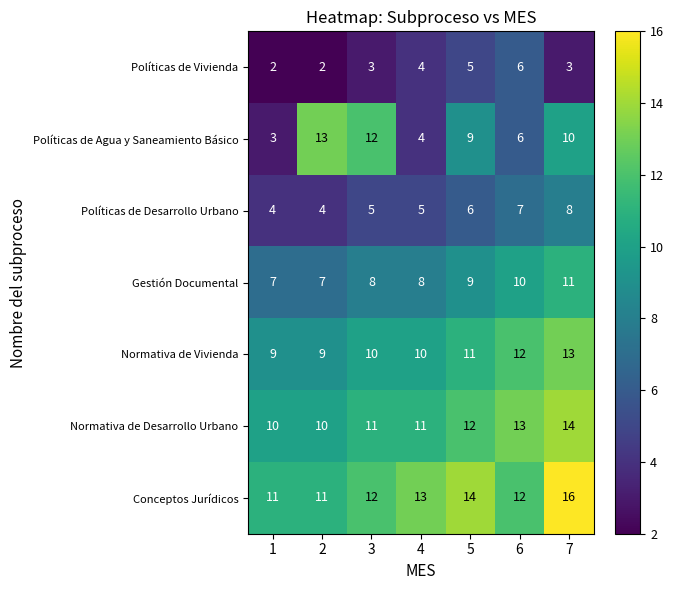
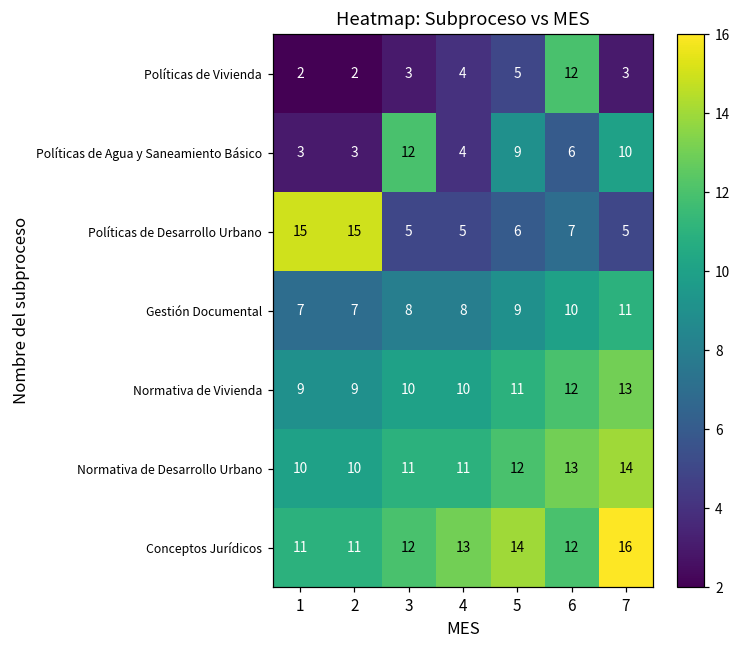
Políticas de Vivienda, 6: 6 -> 12
Políticas de Agua y Saneamiento Básico, 2: 13 -> 3
Políticas de Desarrollo Urbano, 1: 4 -> 15
Políticas de Desarrollo Urbano, 2: 4 -> 15
Políticas de Desarrollo Urbano, 7: 8 -> 5
